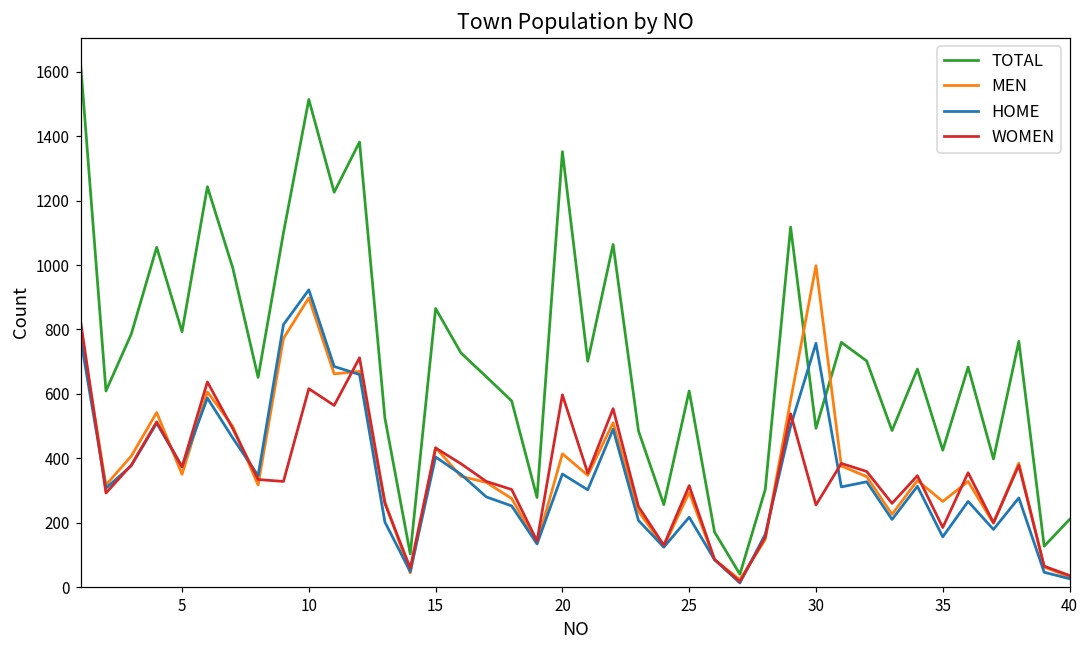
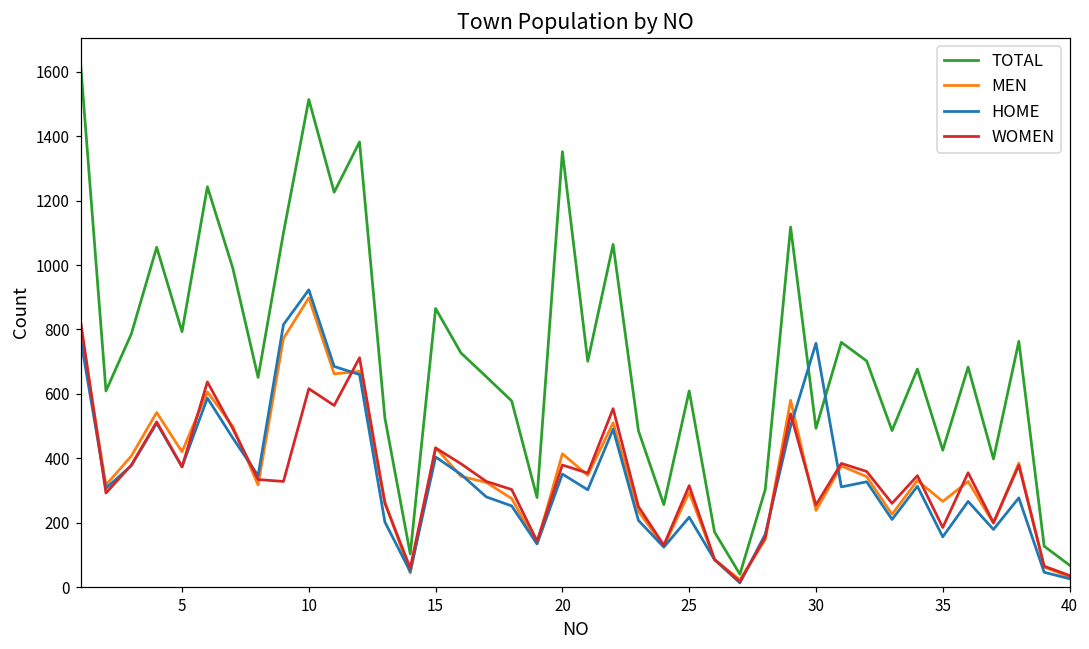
MEN, 5: 350 -> 420
WOMEN, 20: 600 -> 380
MEN, 30: 1000 -> 240
TOTAL, 40: 210 -> 70
